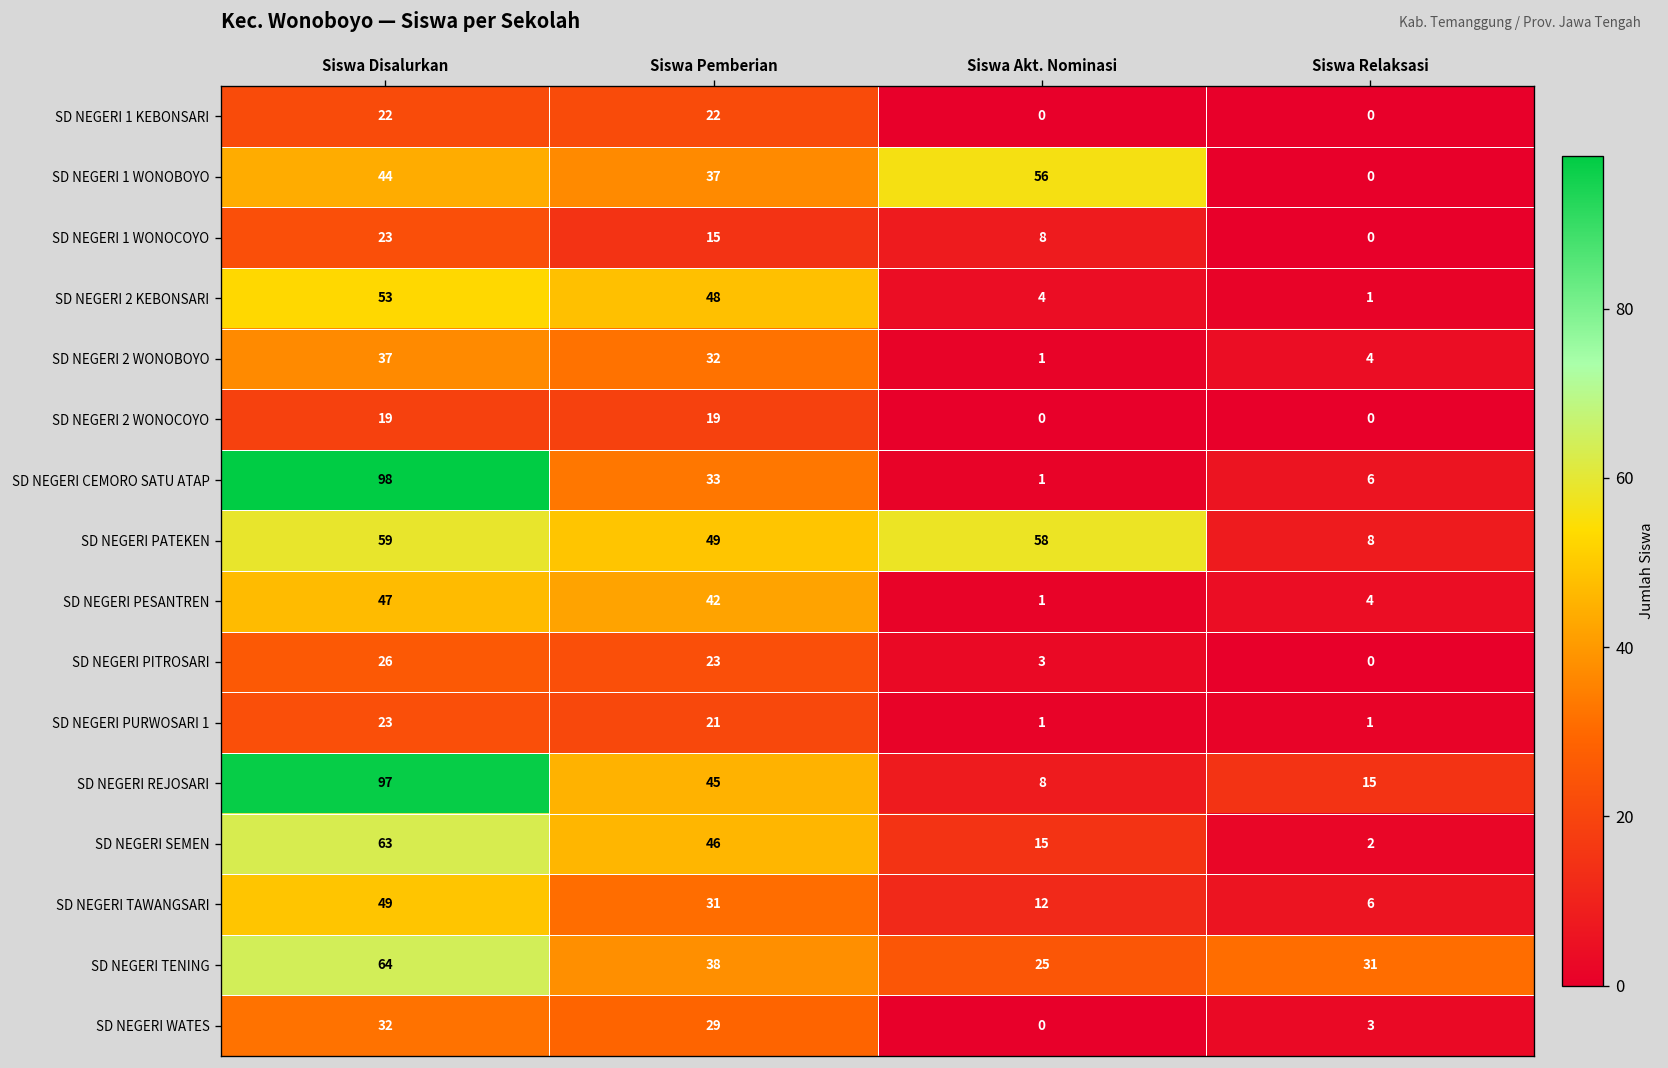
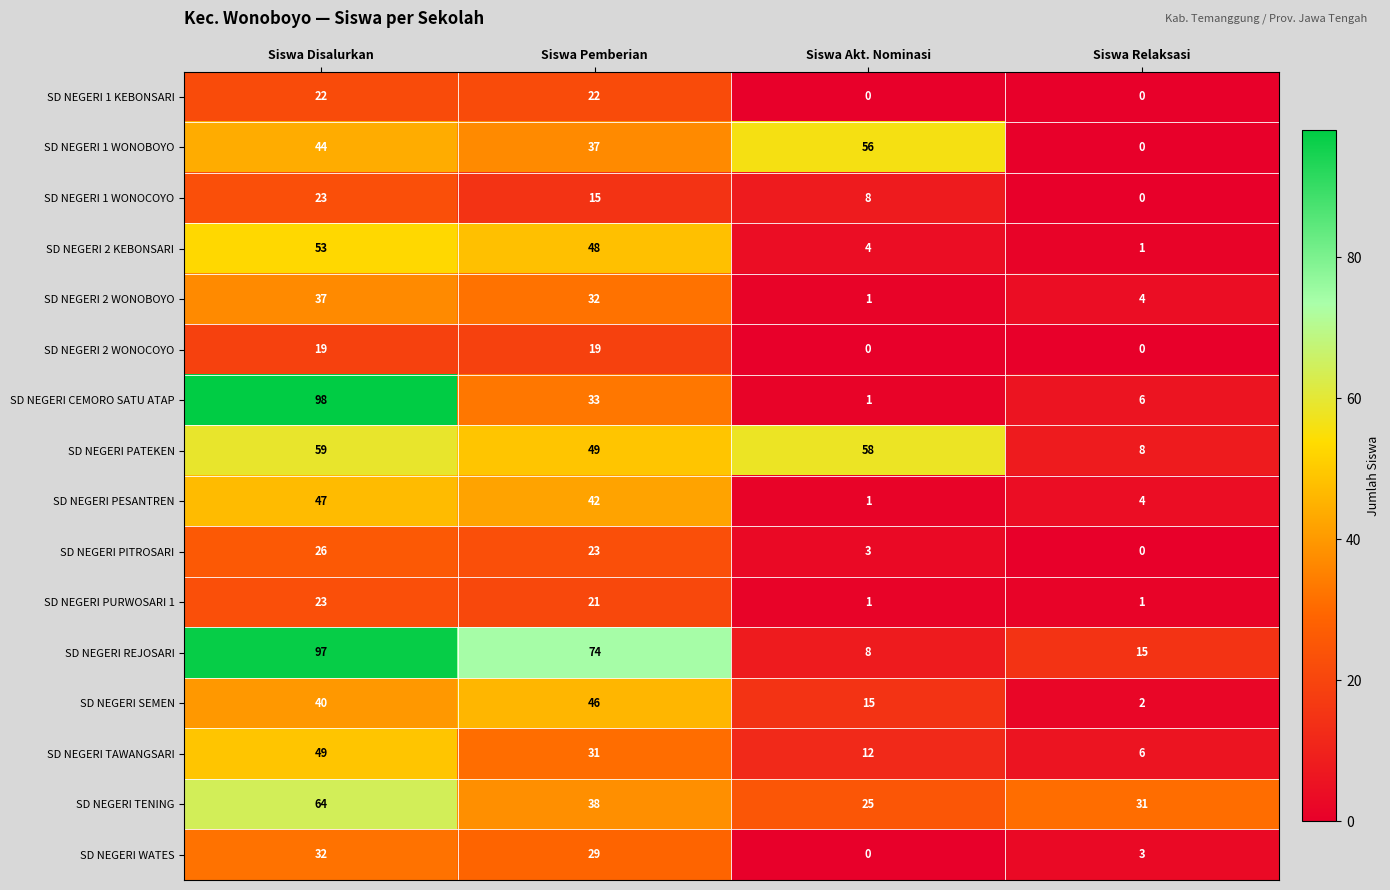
SD NEGERI REJOSARI, Siswa Pemberian: 45 -> 74
SD NEGERI SEMEN, Siswa Disalurkan: 63 -> 40
